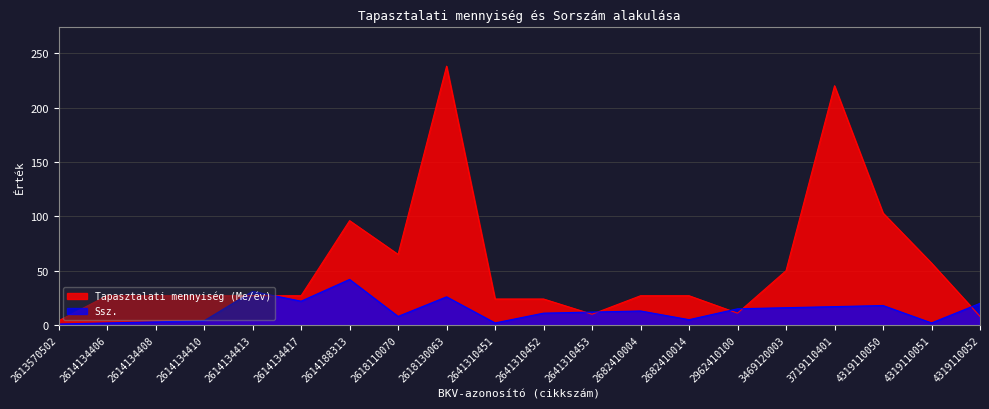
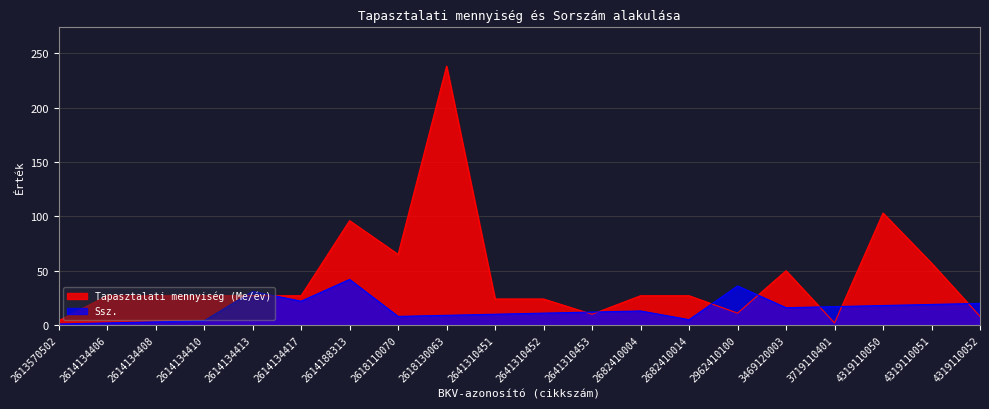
Ssz., 2618130063: 26 -> 9
Ssz., 2641310451: 2 -> 10
Ssz., 2962410100: 15 -> 36
Tapasztalati mennyiség (Me/év), 3719110401: 220 -> 2
Ssz., 4319110051: 2 -> 19
